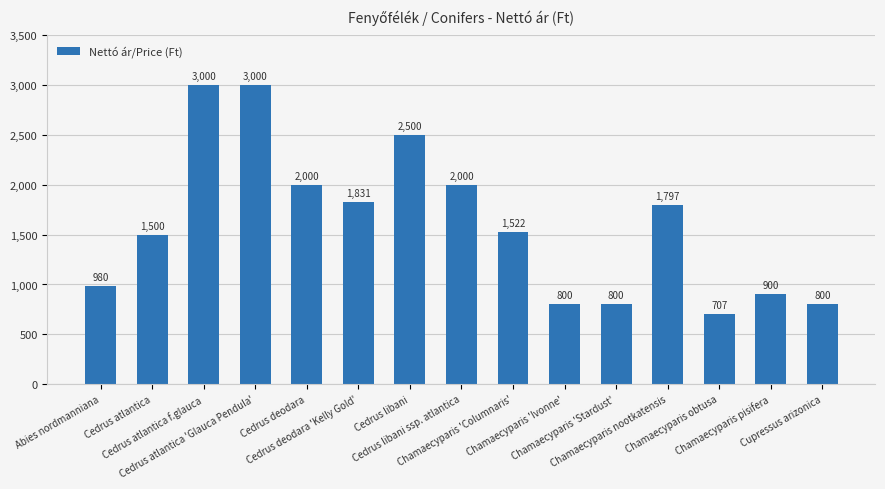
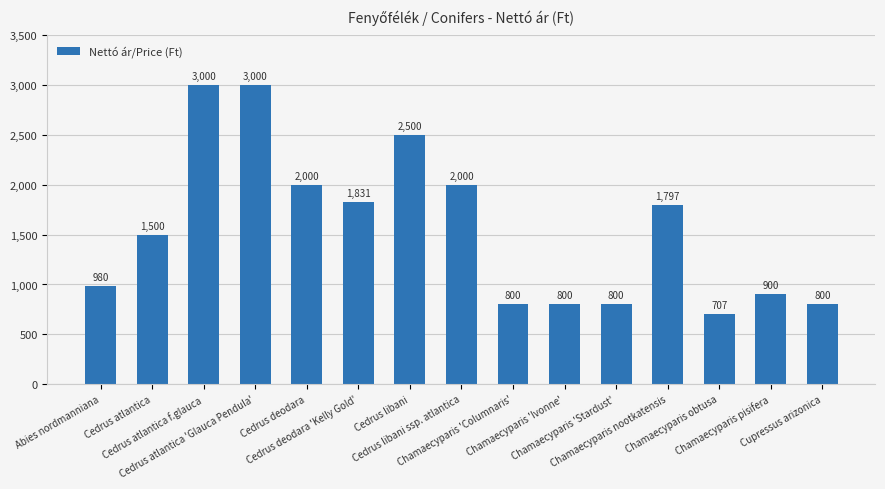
Chamaecyparis 'Columnaris': 1,522 -> 800
